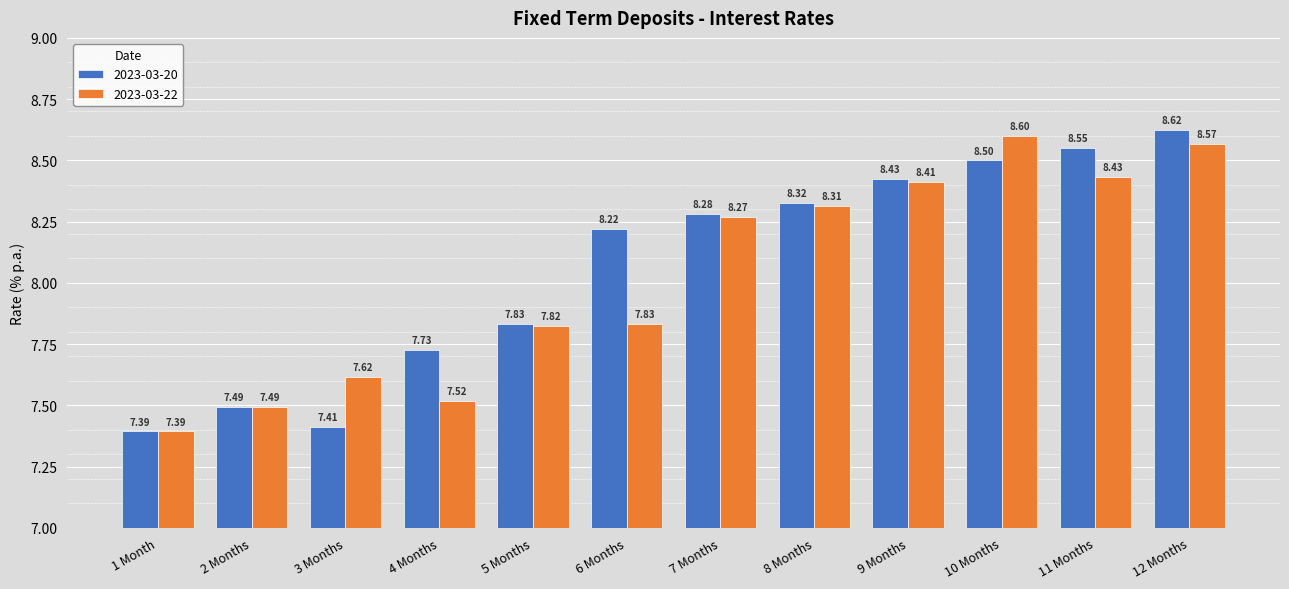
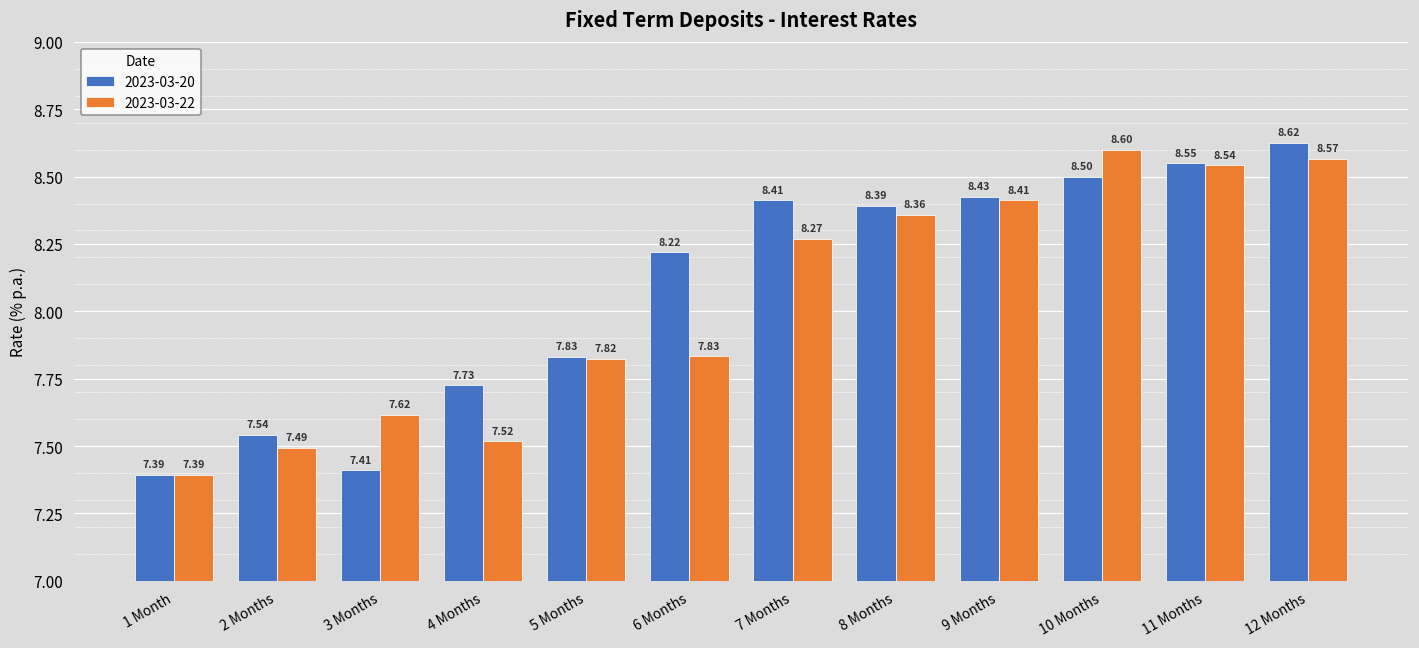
2023-03-20, 2 Months: 7.49 -> 7.54
2023-03-20, 7 Months: 8.28 -> 8.41
2023-03-20, 8 Months: 8.32 -> 8.39
2023-03-22, 8 Months: 8.31 -> 8.36
2023-03-22, 11 Months: 8.43 -> 8.54
